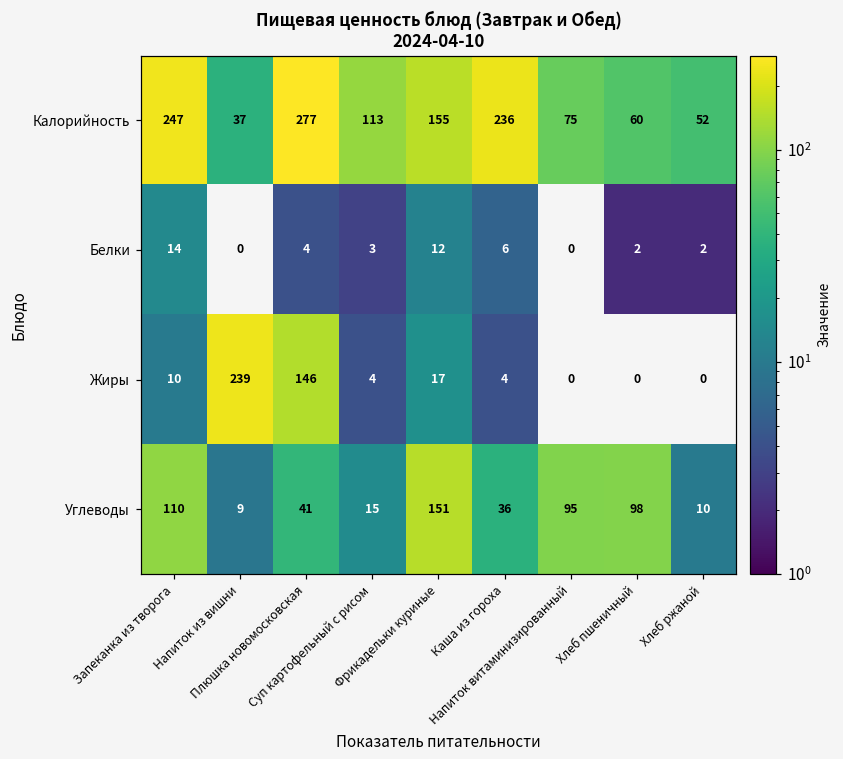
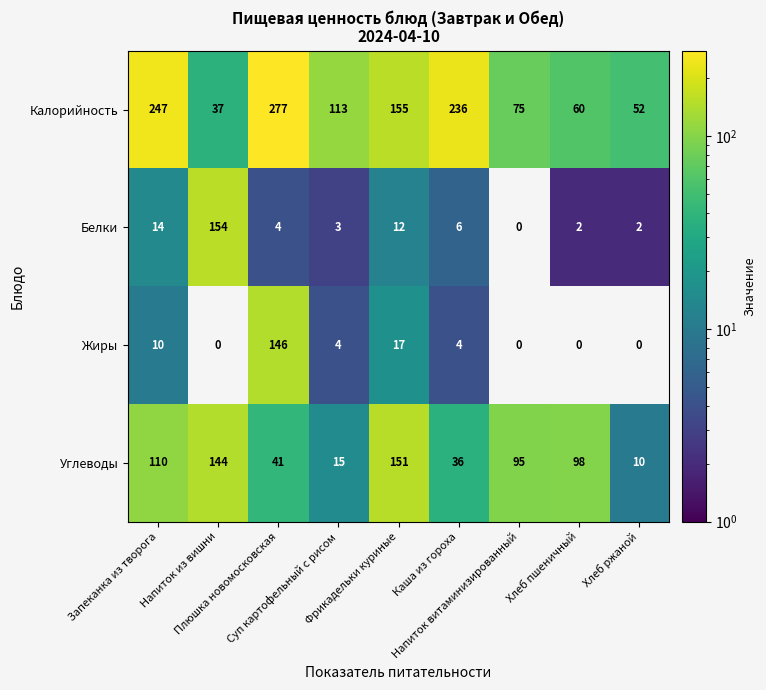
Белки, Напиток из вишни: 0 -> 154
Жиры, Напиток из вишни: 239 -> 0
Углеводы, Напиток из вишни: 9 -> 144
